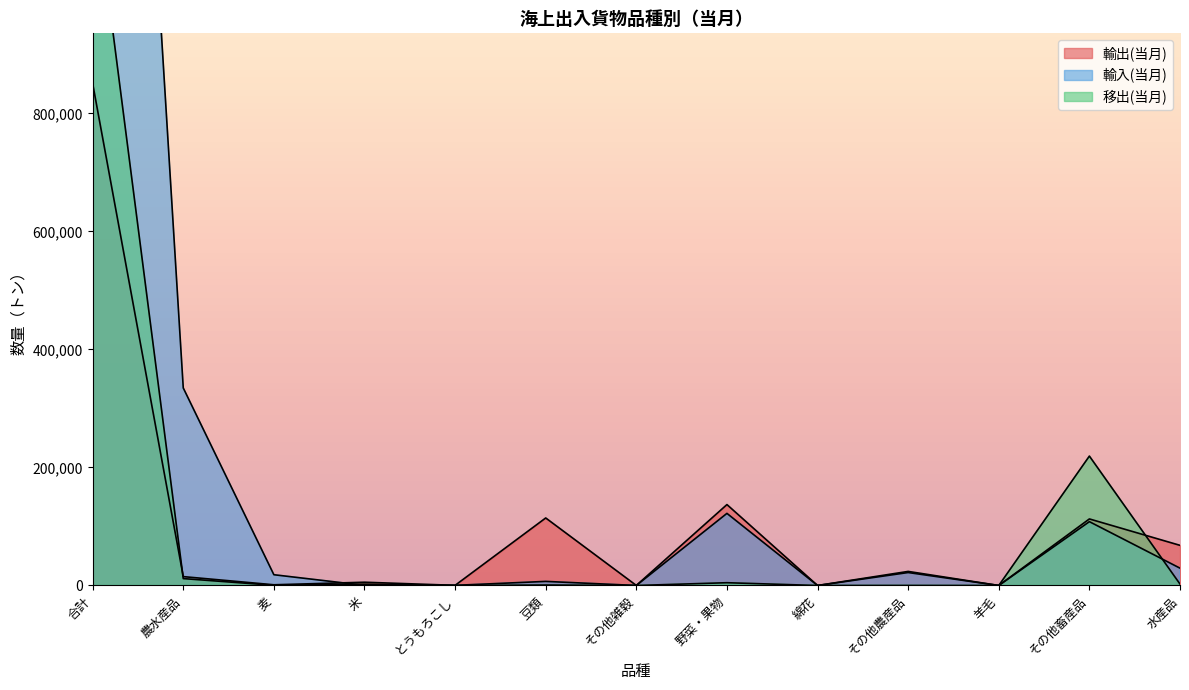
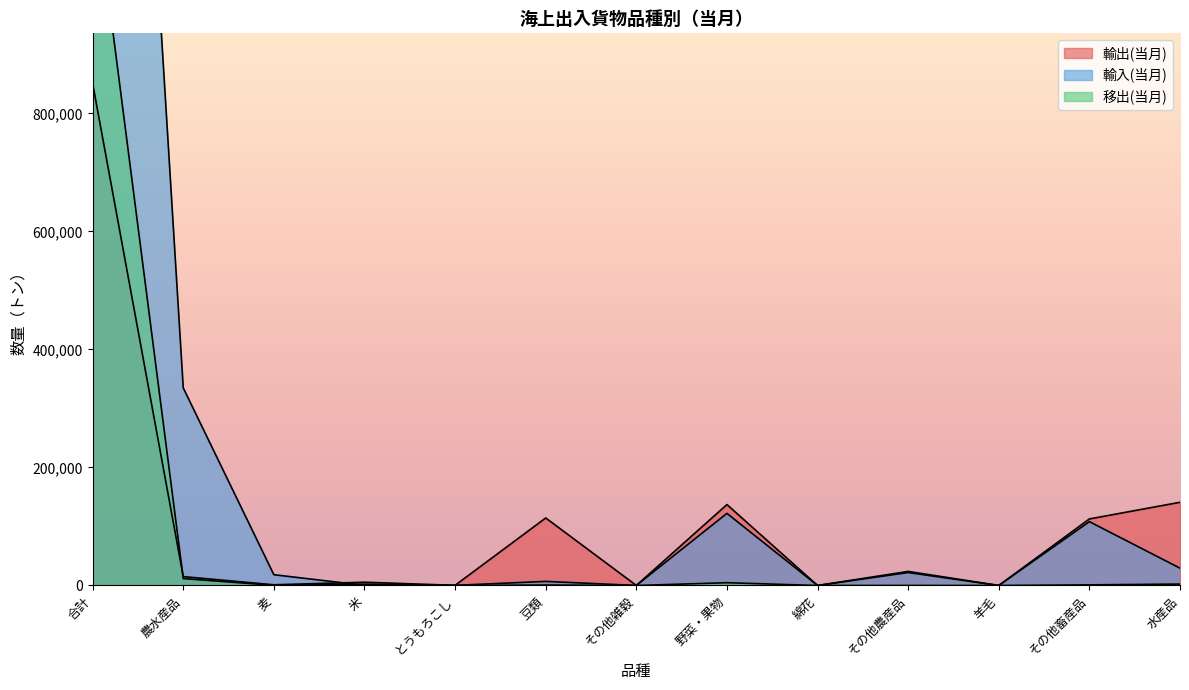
移出(当月), その他畜産品: 220,000 -> 0
輸出(当月), 水産品: 70,000 -> 140,000
